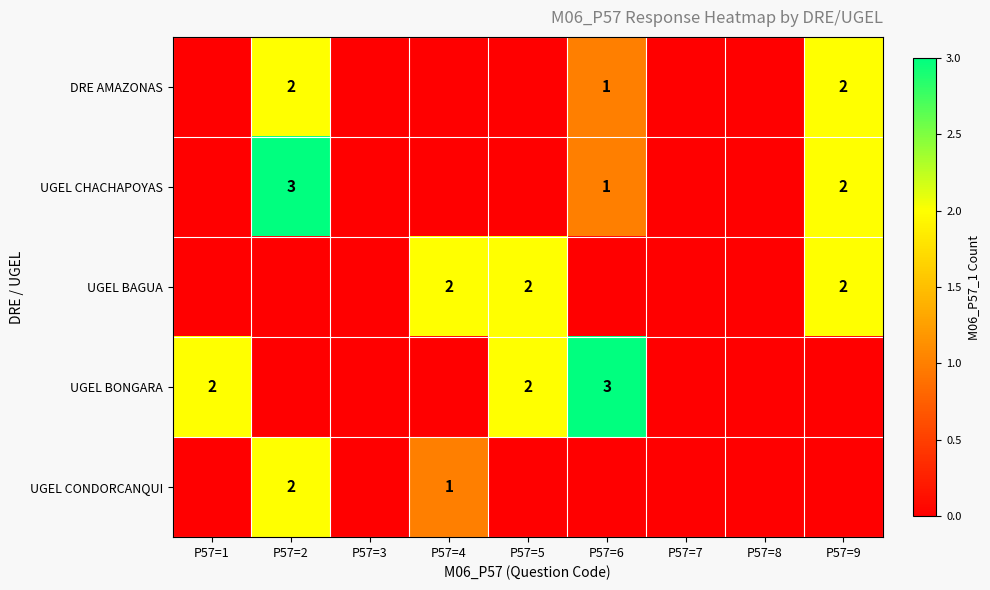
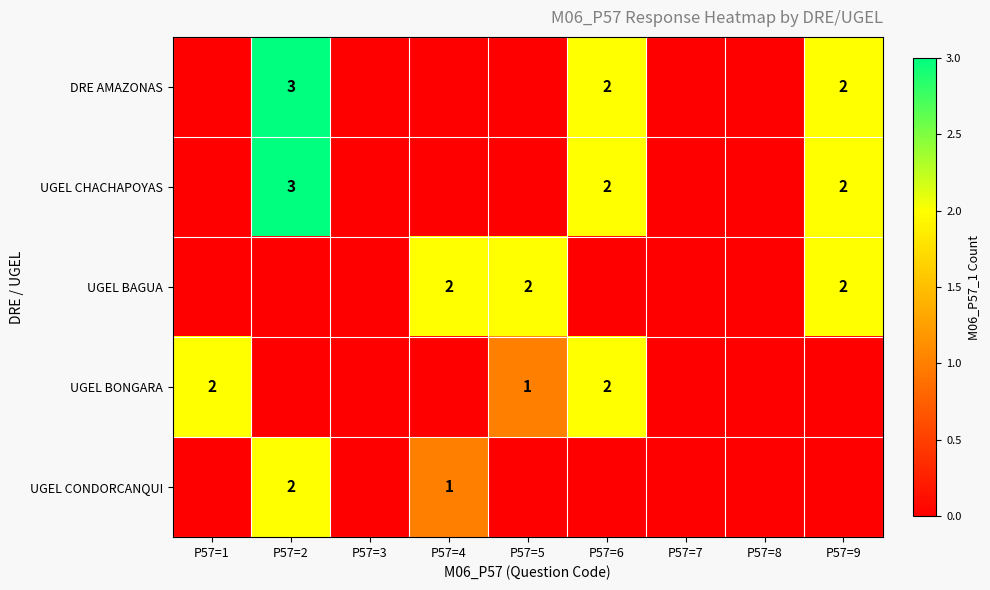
DRE AMAZONAS, P57=2: 2 -> 3
DRE AMAZONAS, P57=6: 1 -> 2
UGEL CHACHAPOYAS, P57=6: 1 -> 2
UGEL BONGARA, P57=5: 2 -> 1
UGEL BONGARA, P57=6: 3 -> 2
